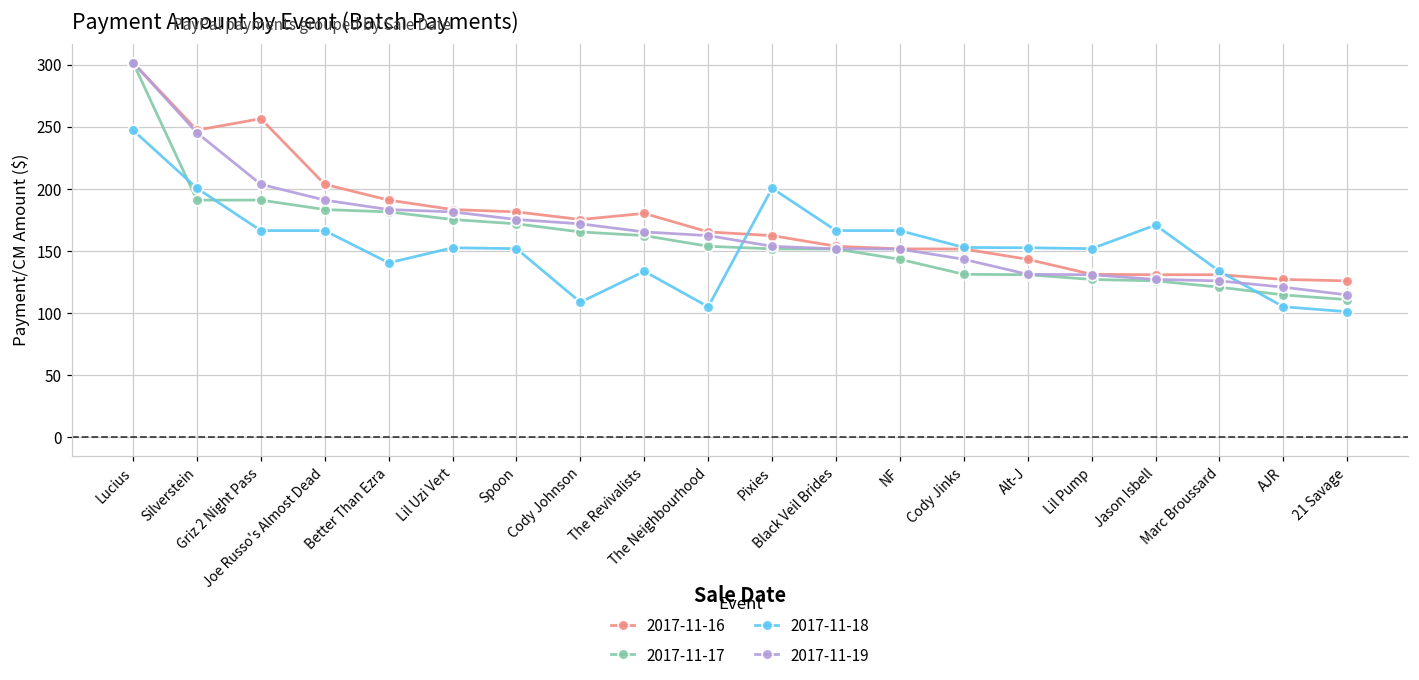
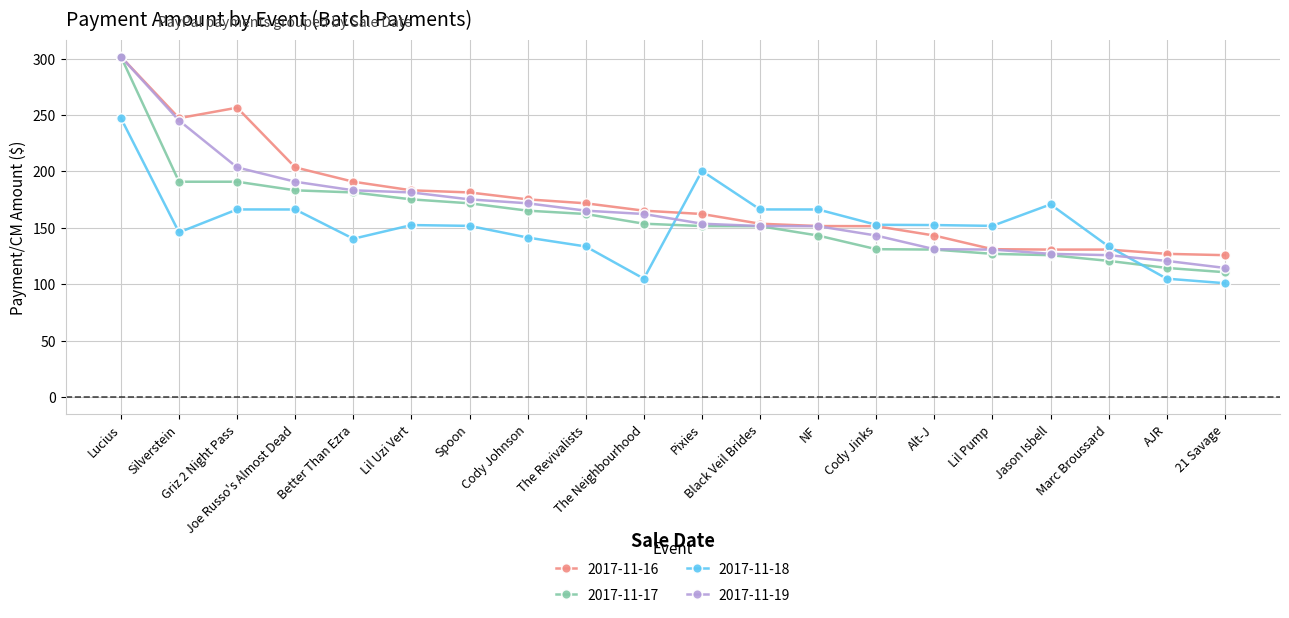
2017-11-18, Silverstein: 200 -> 146
2017-11-18, Cody Johnson: 109 -> 141
2017-11-16, The Revivalists: 180 -> 172
